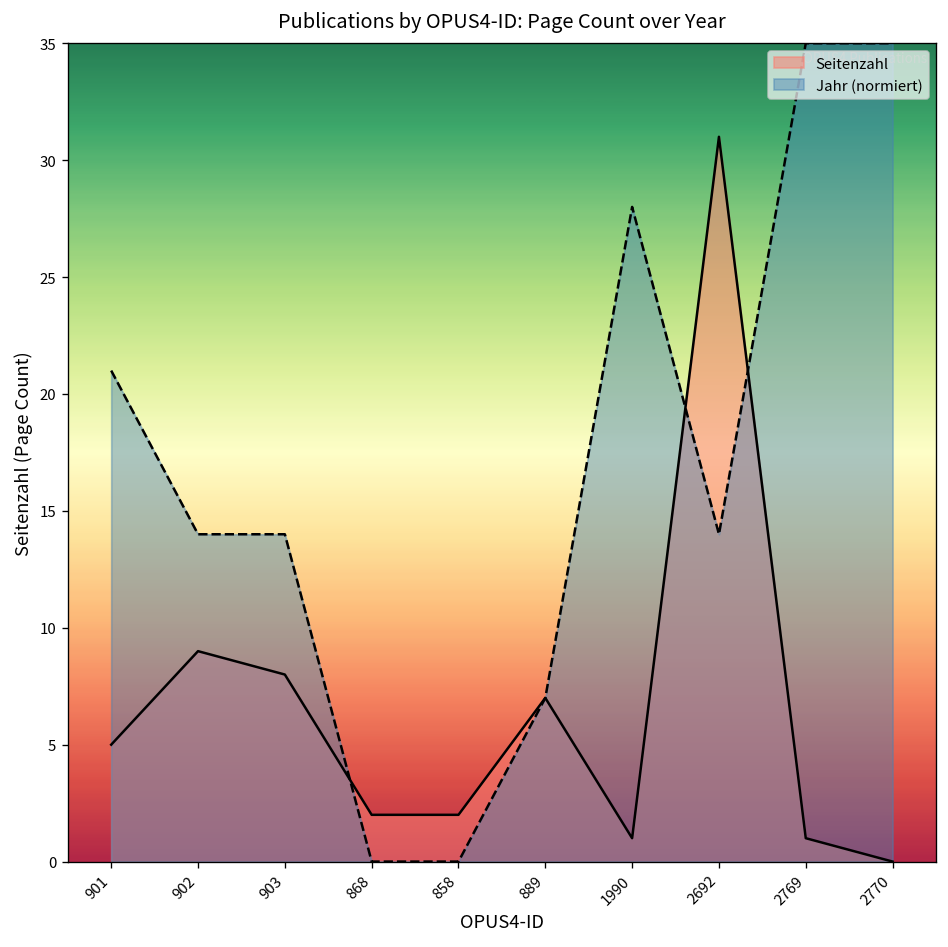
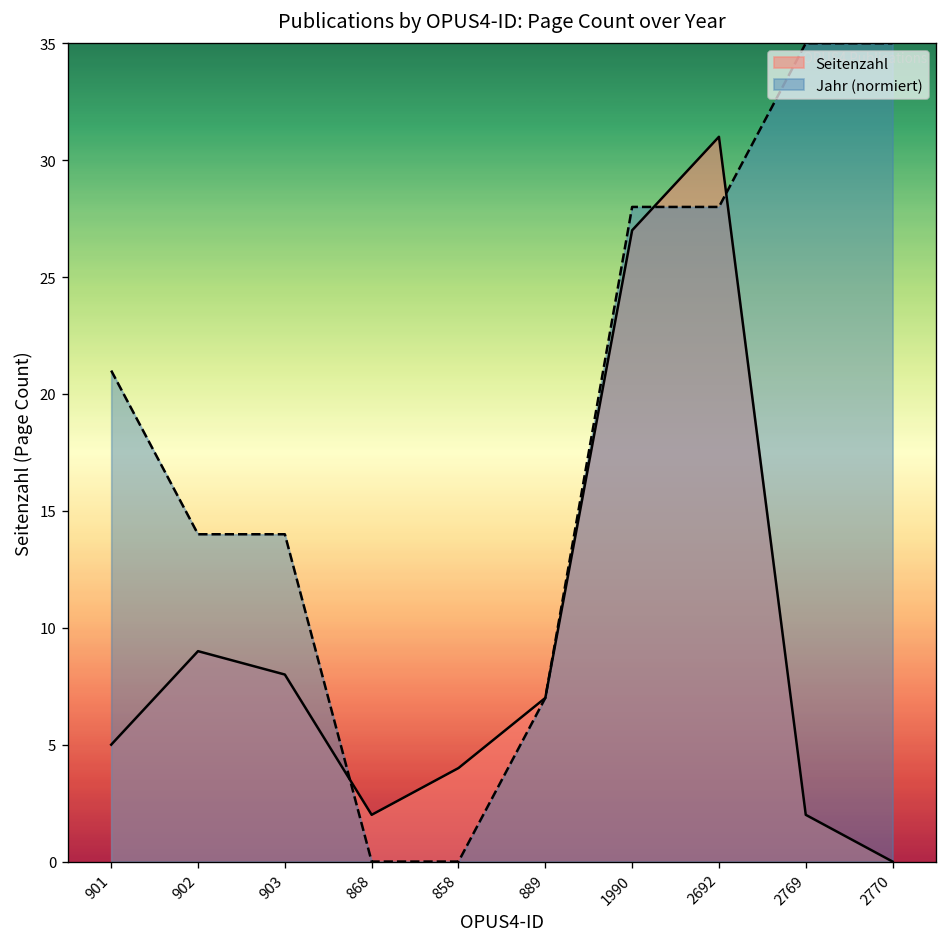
Seitenzahl, 858: 2 -> 4
Seitenzahl, 1990: 1 -> 27
Jahr (normiert), 2692: 14.0 -> 28.0
Seitenzahl, 2769: 1 -> 2
